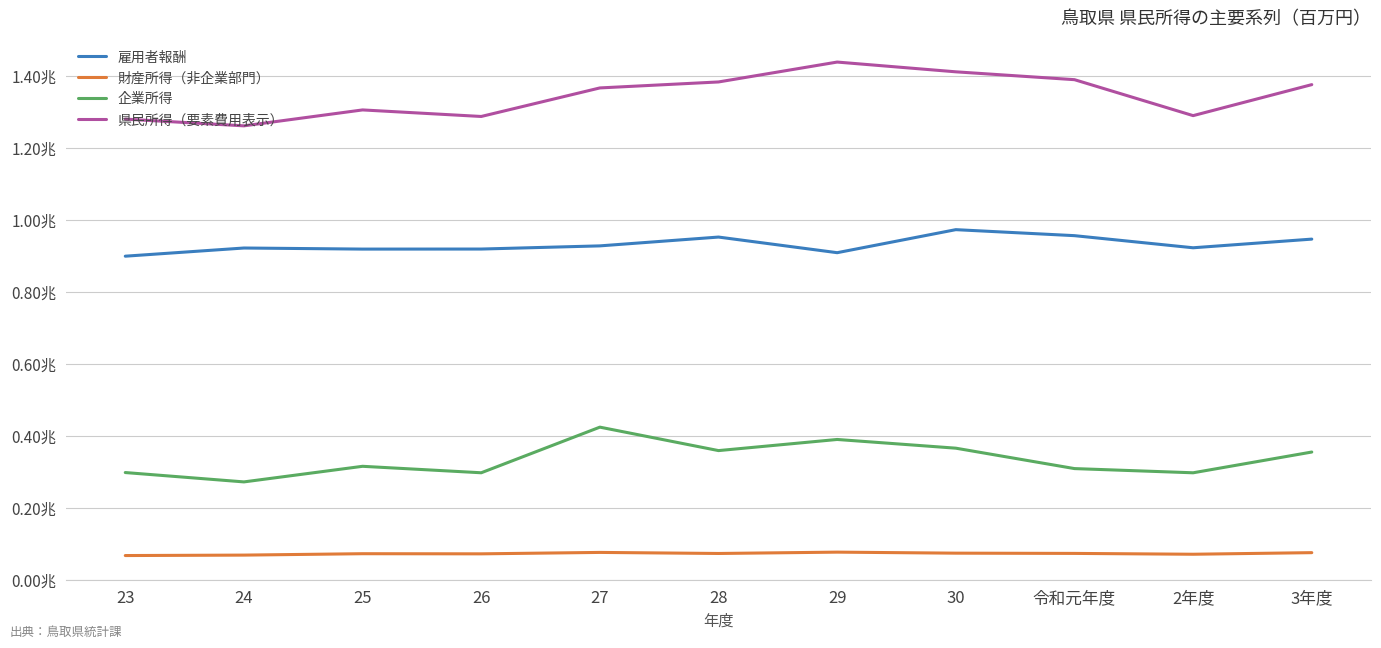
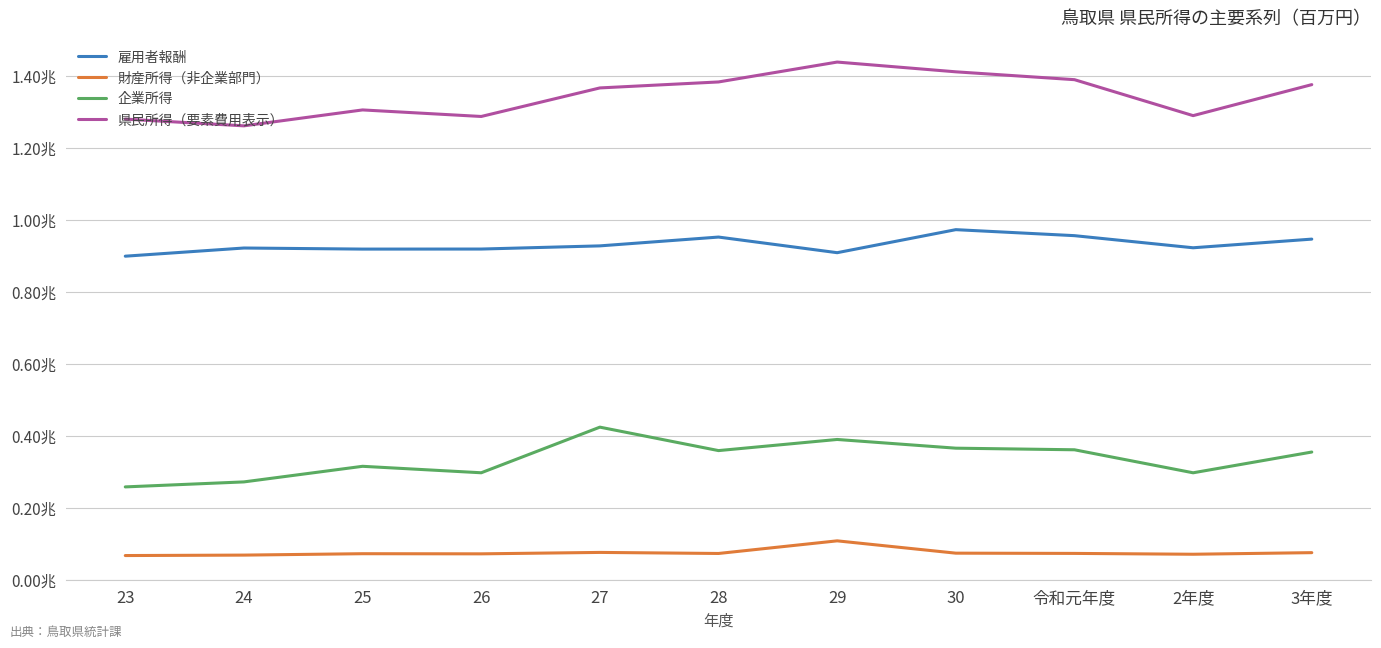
企業所得, 23: 0.30兆 -> 0.26兆
財産所得（非企業部門）, 29: 0.08兆 -> 0.11兆
企業所得, 令和元年度: 0.31兆 -> 0.36兆
